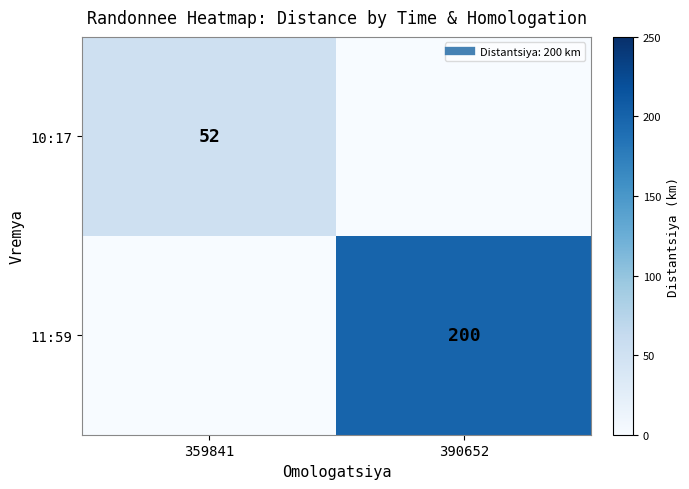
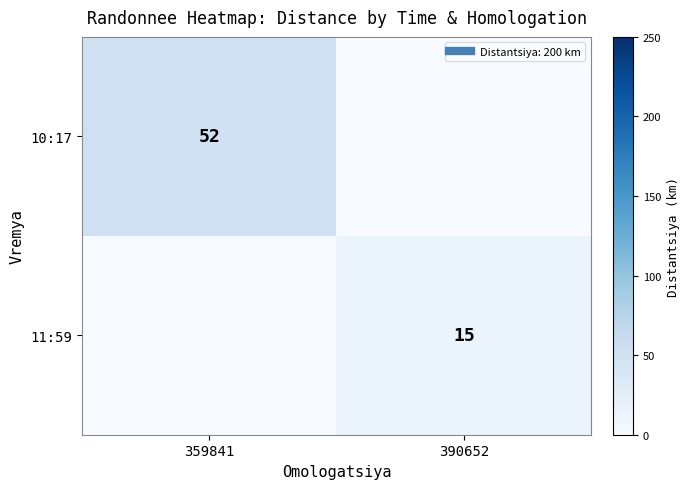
11:59, 390652: 200 -> 15
